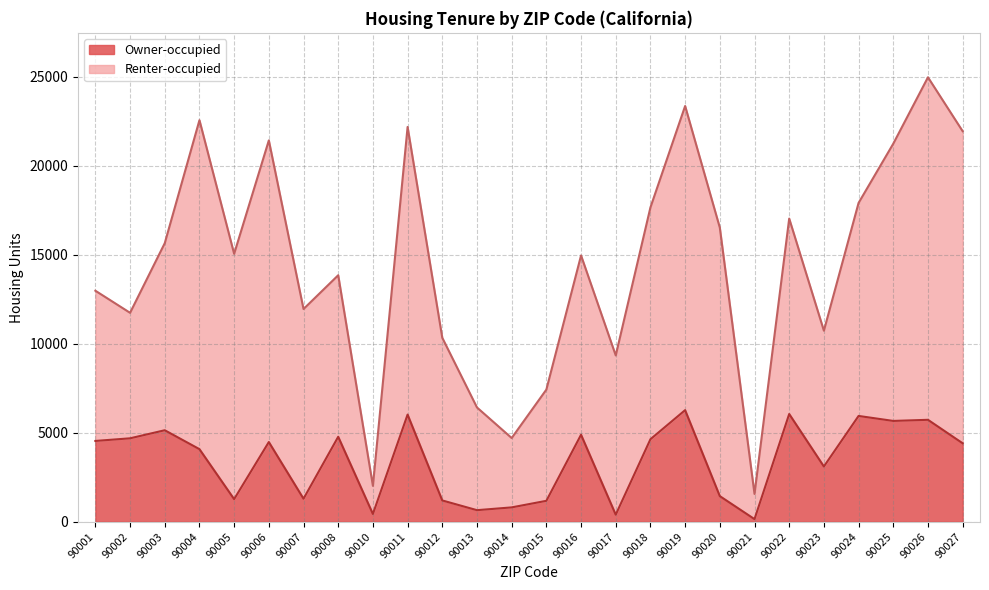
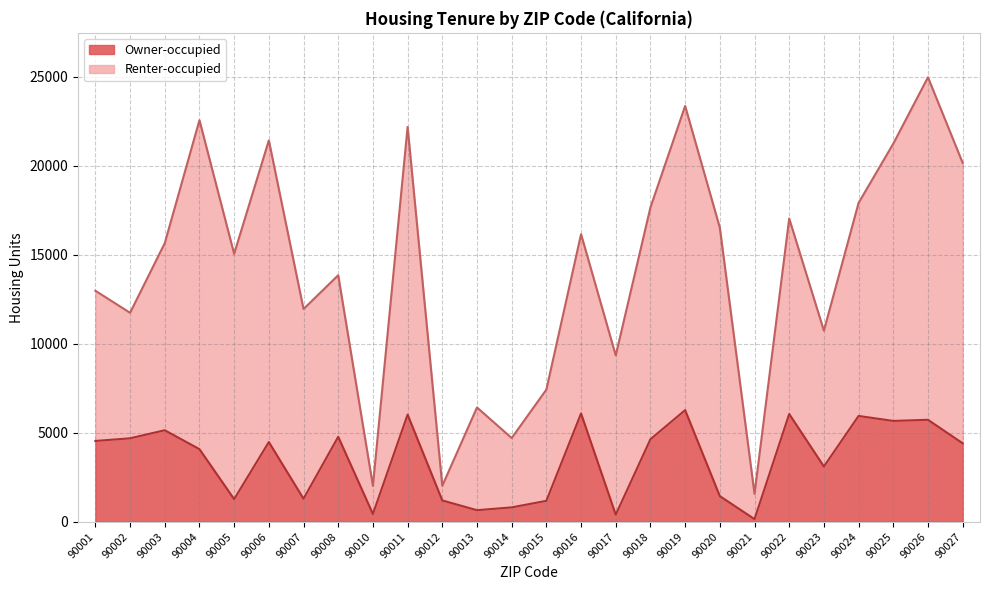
Renter-occupied, 90012: 9100 -> 800
Owner-occupied, 90016: 4900 -> 6100
Renter-occupied, 90027: 17500 -> 15700
